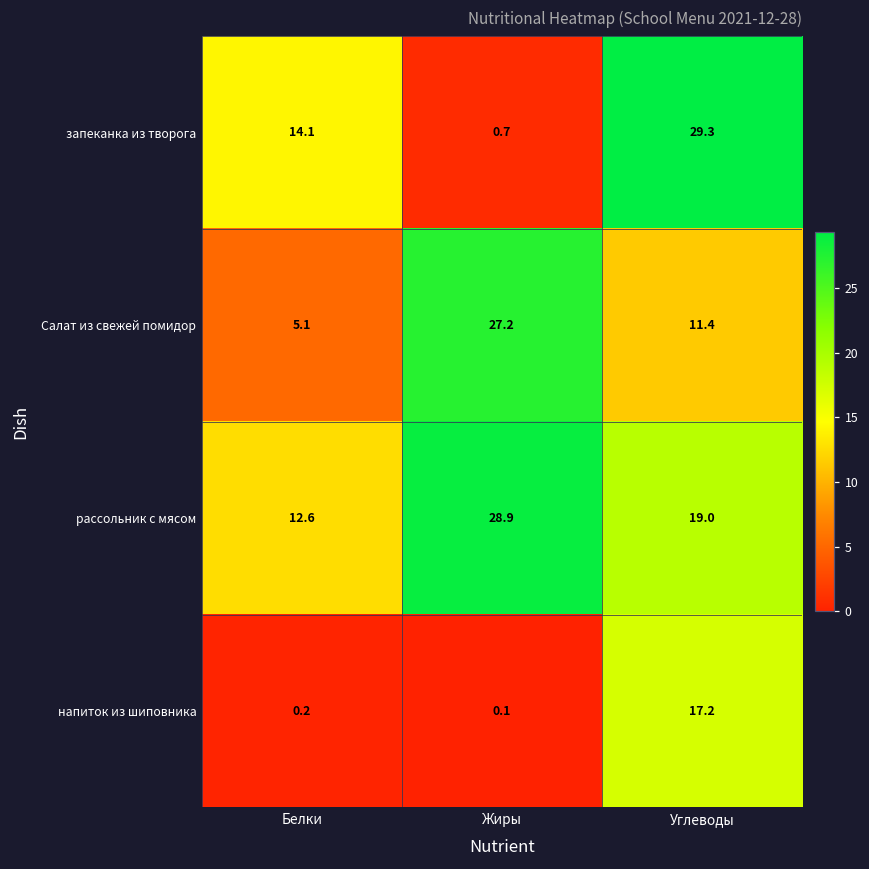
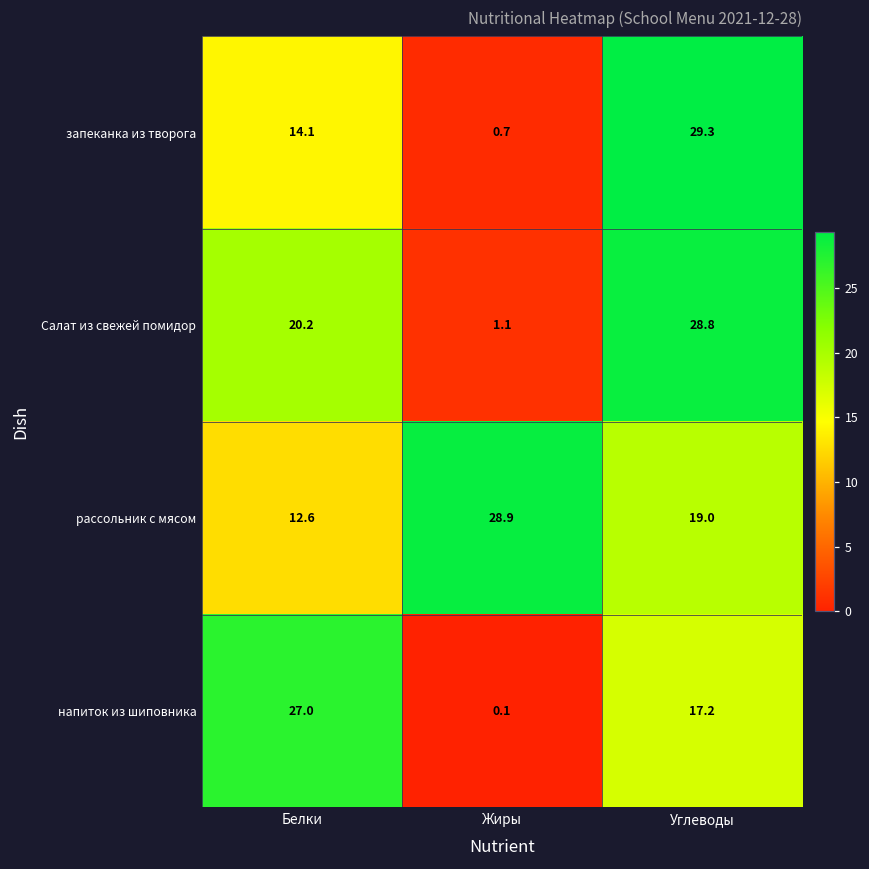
Салат из свежей помидор, Белки: 5.1 -> 20.2
Салат из свежей помидор, Жиры: 27.2 -> 1.1
Салат из свежей помидор, Углеводы: 11.4 -> 28.8
напиток из шиповника, Белки: 0.2 -> 27.0
